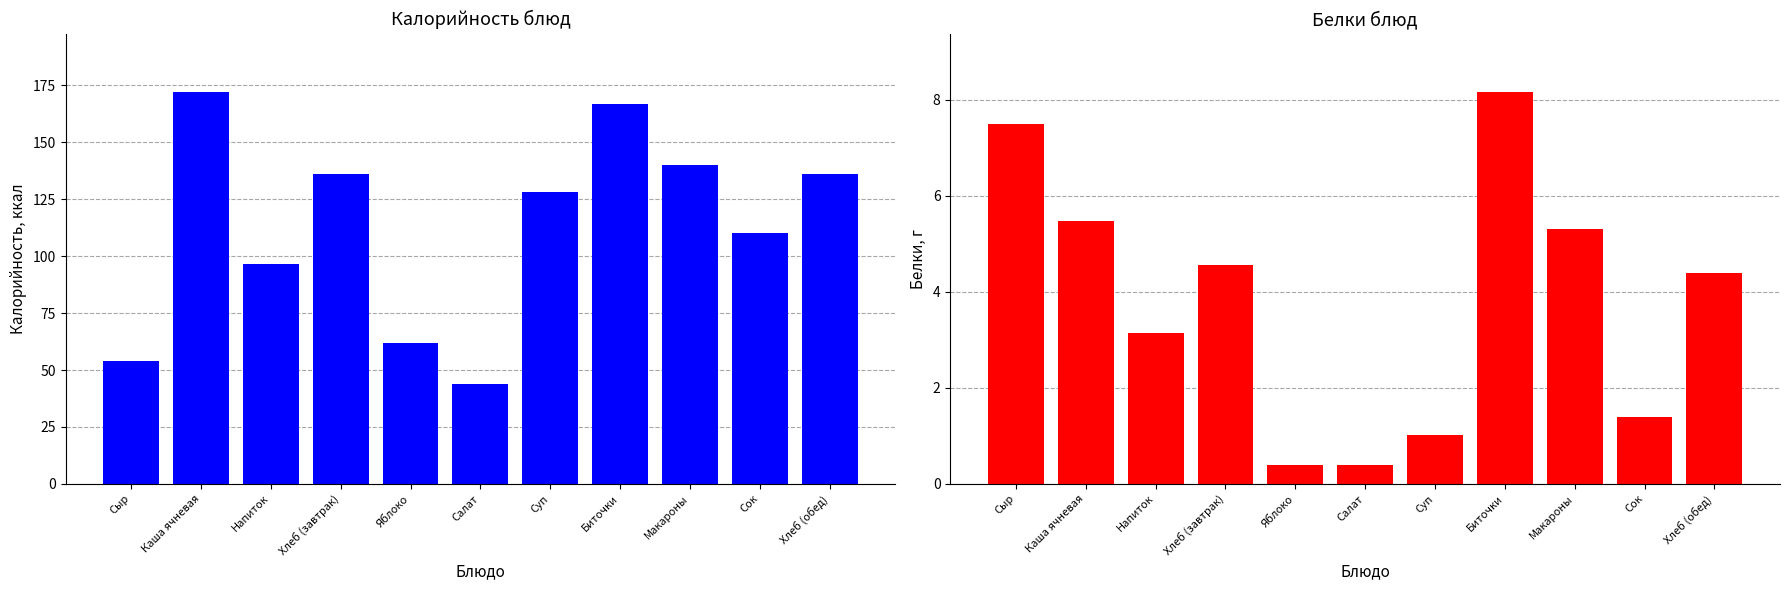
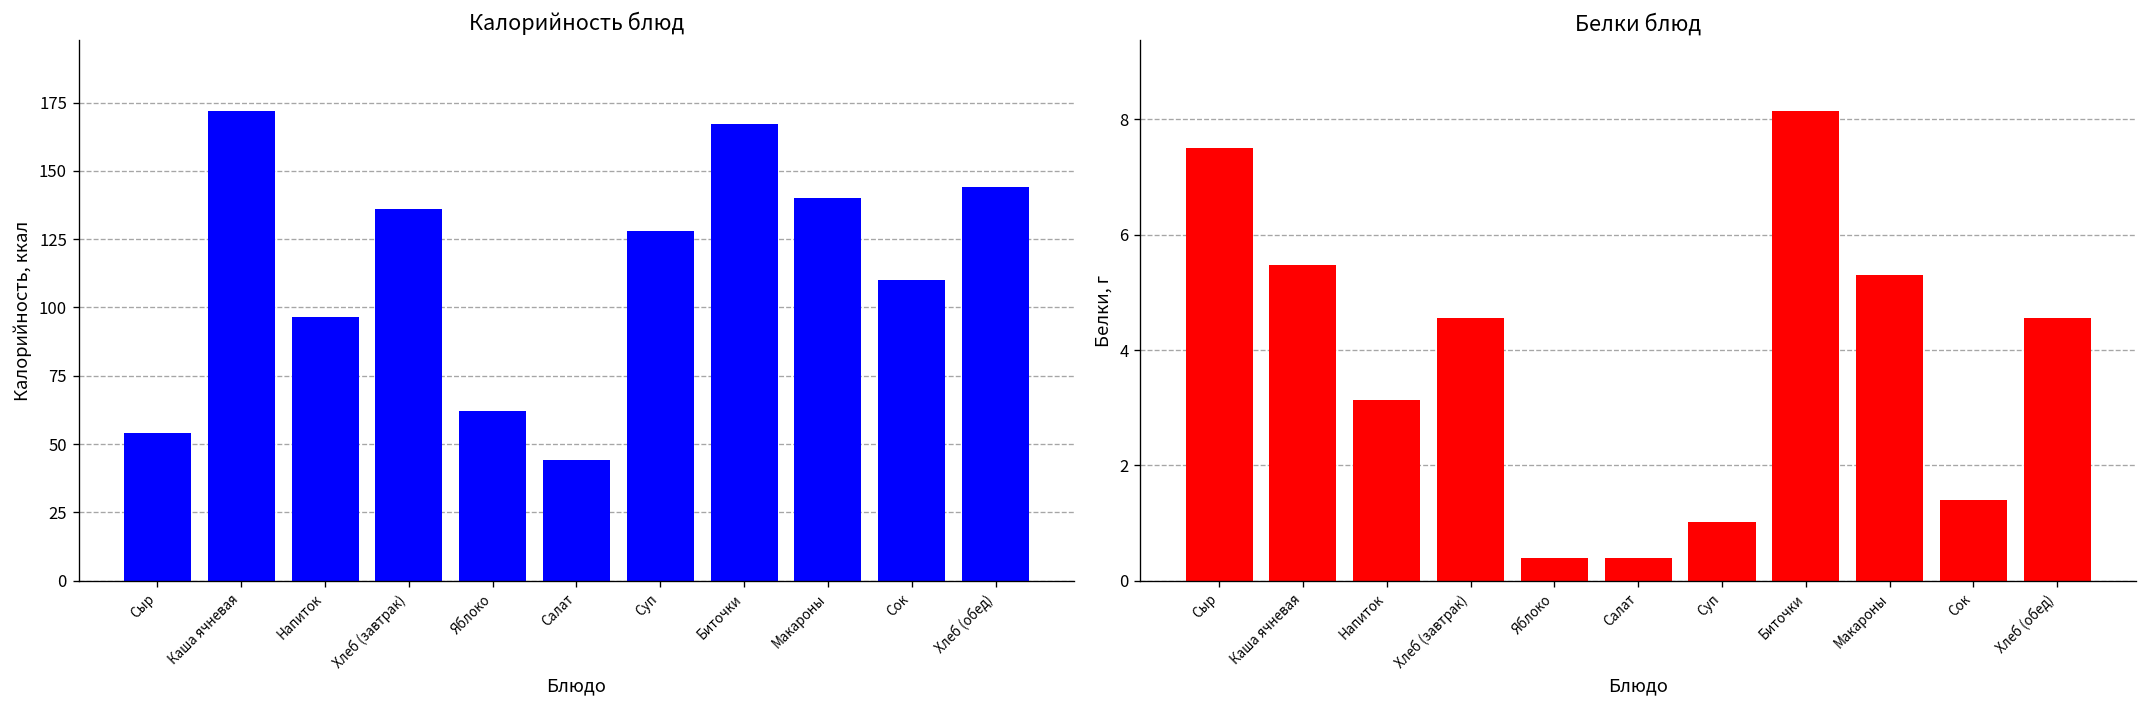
Калорийность блюд, Хлеб (обед): 136 -> 144
Белки блюд, Хлеб (обед): 4.4 -> 4.6
